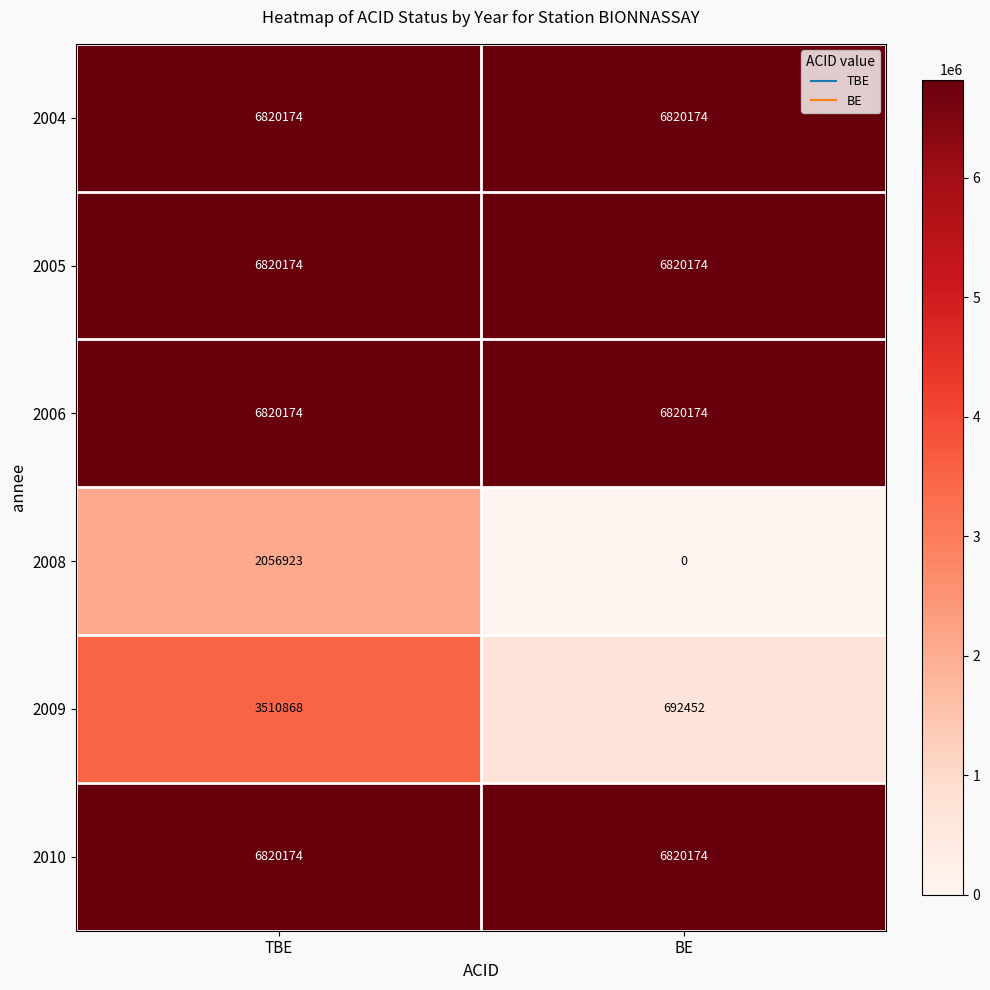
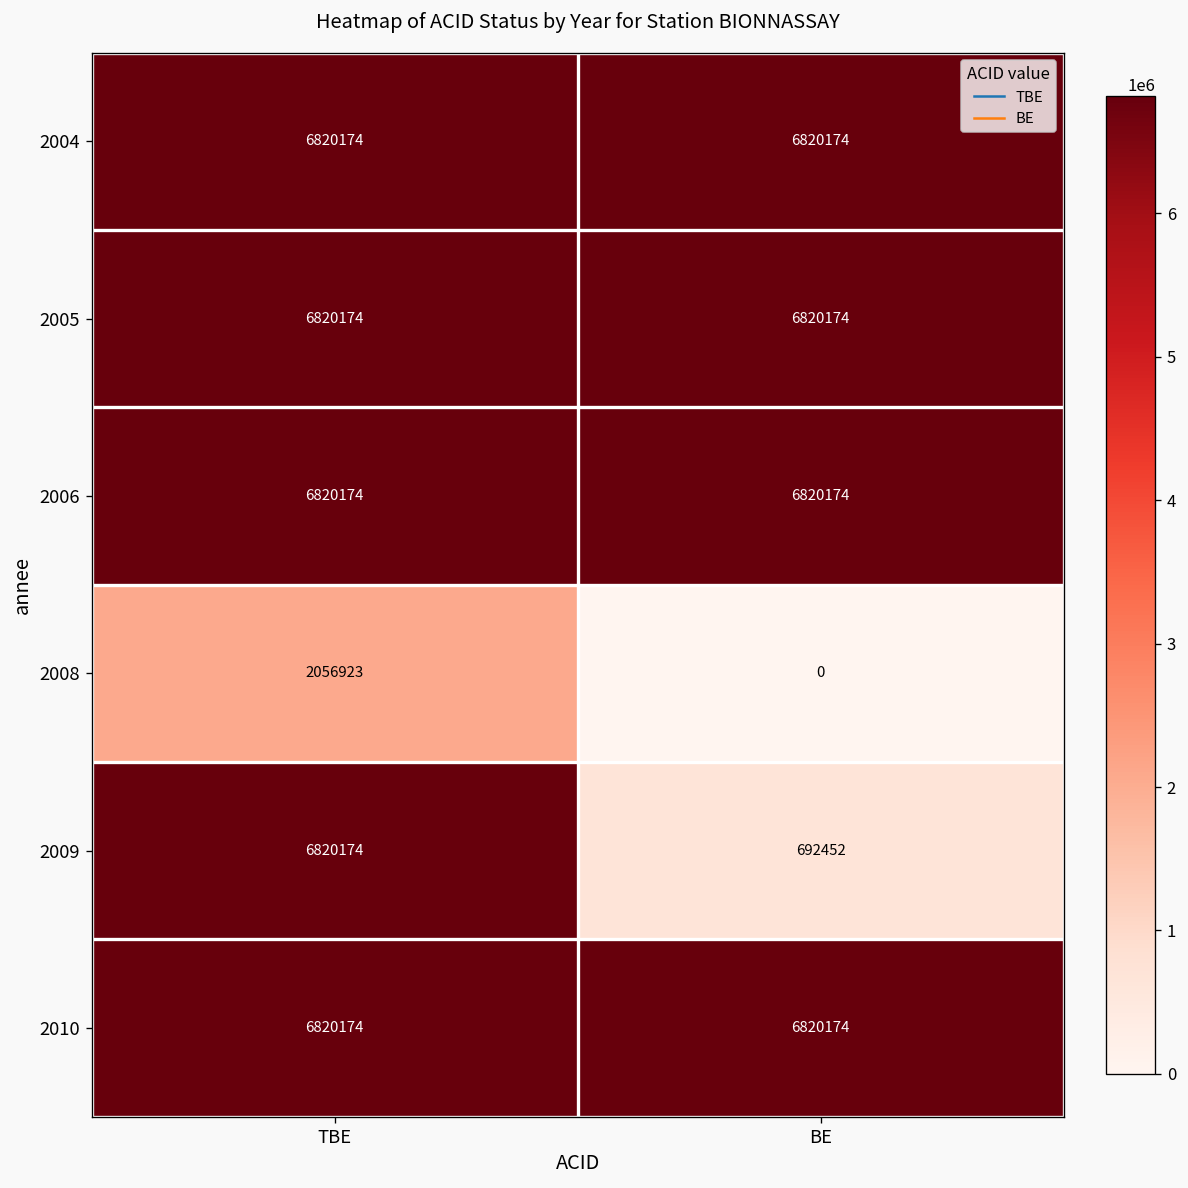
2009, TBE: 3510868 -> 6820174
